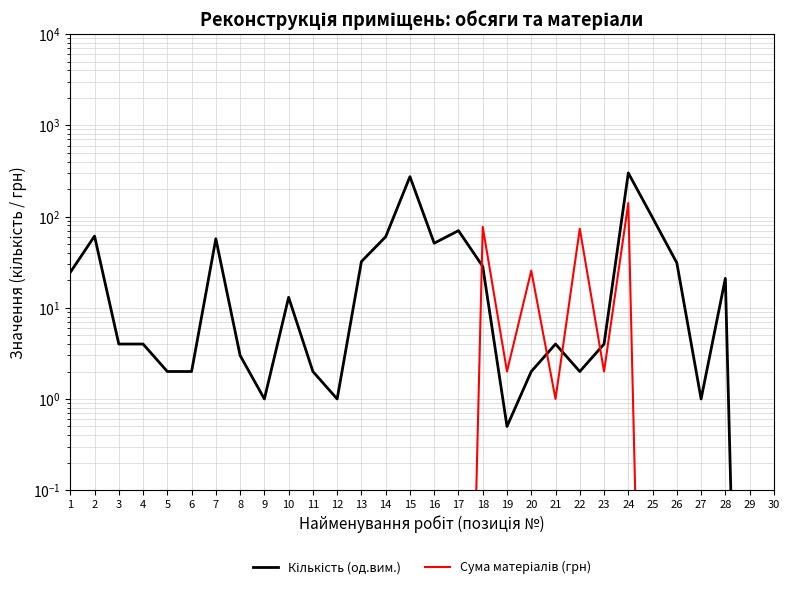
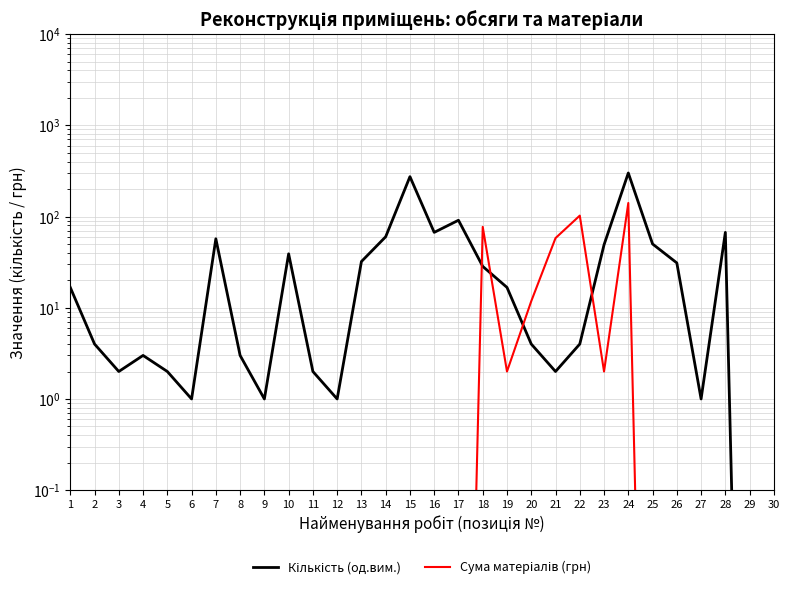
Кількість (од.вим.), 1: 24 -> 17
Кількість (од.вим.), 2: 60 -> 4
Кількість (од.вим.), 3: 4 -> 2.0
Кількість (од.вим.), 4: 4 -> 3.0
Кількість (од.вим.), 6: 2.0 -> 1.0
Кількість (од.вим.), 10: 13 -> 39
Кількість (од.вим.), 16: 50 -> 70
Кількість (од.вим.), 17: 70 -> 90
Кількість (од.вим.), 19: 0.5 -> 17
Кількість (од.вим.), 20: 2.0 -> 4
Сума матеріалів (грн), 20: 26 -> 12
Кількість (од.вим.), 21: 4 -> 2.0
Сума матеріалів (грн), 21: 1.0 -> 60
Кількість (од.вим.), 22: 2.0 -> 4
Сума матеріалів (грн), 22: 70 -> 100
Кількість (од.вим.), 23: 4 -> 50
Кількість (од.вим.), 25: 100 -> 50
Кількість (од.вим.), 28: 21 -> 70
